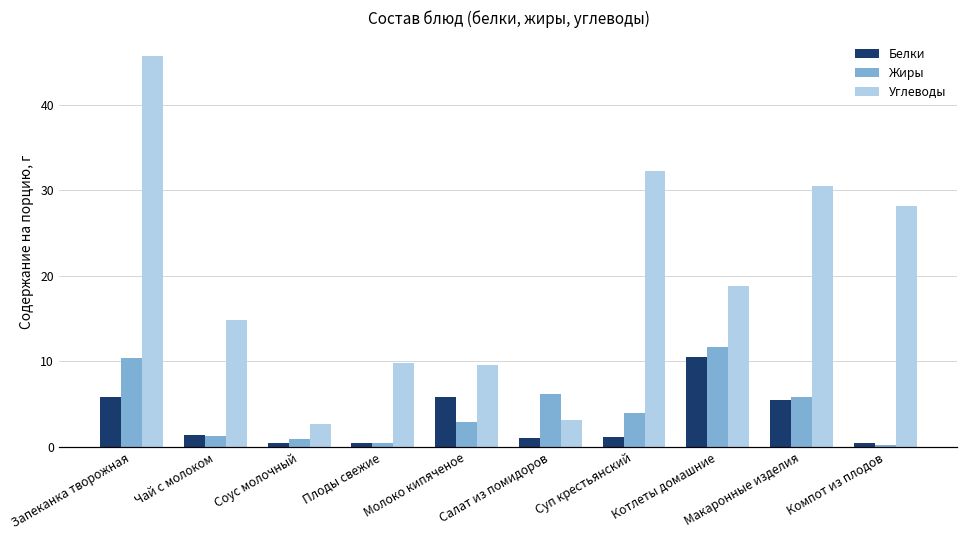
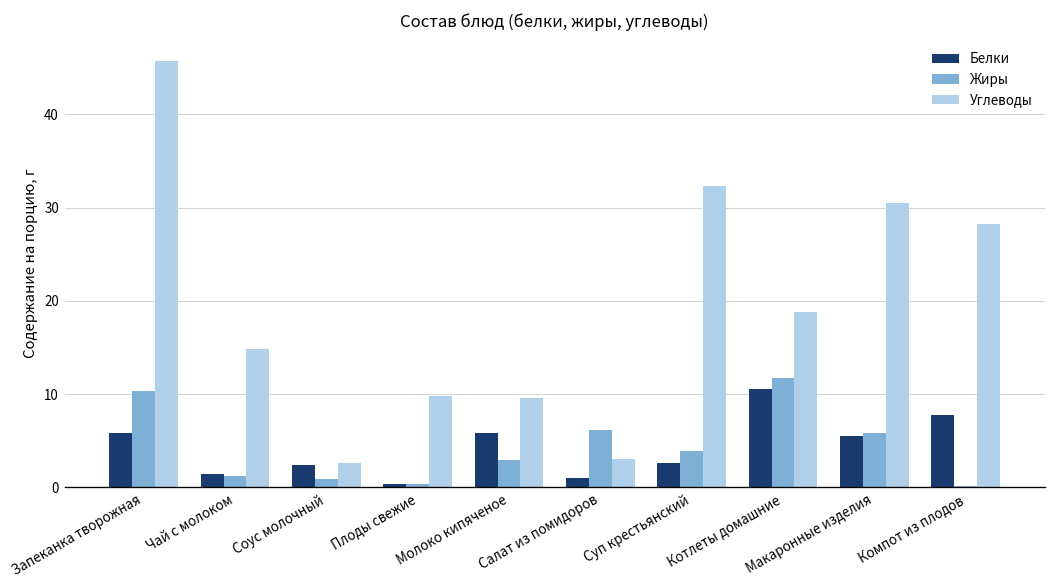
Белки, Соус молочный: 0 -> 2
Белки, Суп крестьянский: 1 -> 3
Белки, Компот из плодов: 0 -> 8
